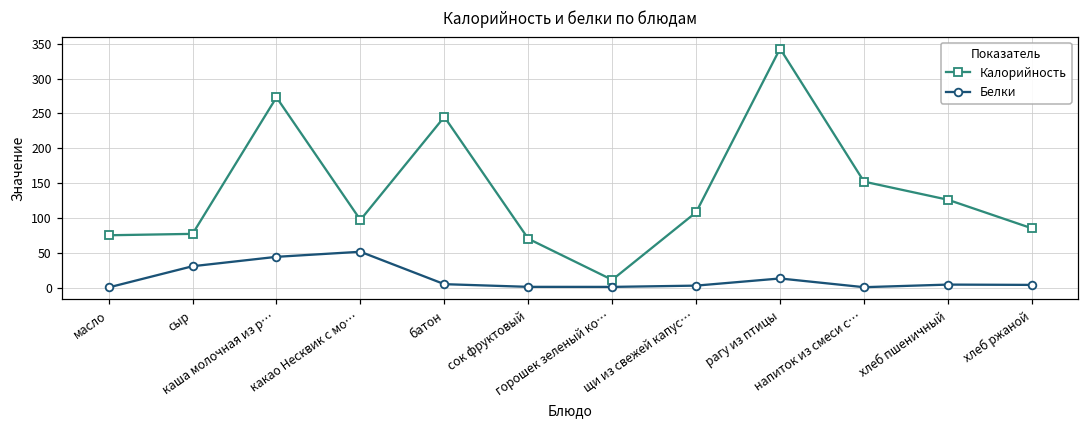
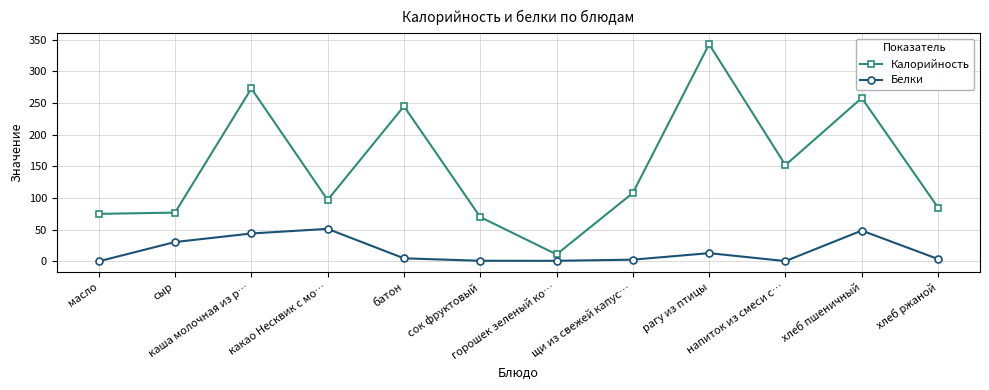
Калорийность, хлеб пшеничный: 130 -> 260
Белки, хлеб пшеничный: 0 -> 50
